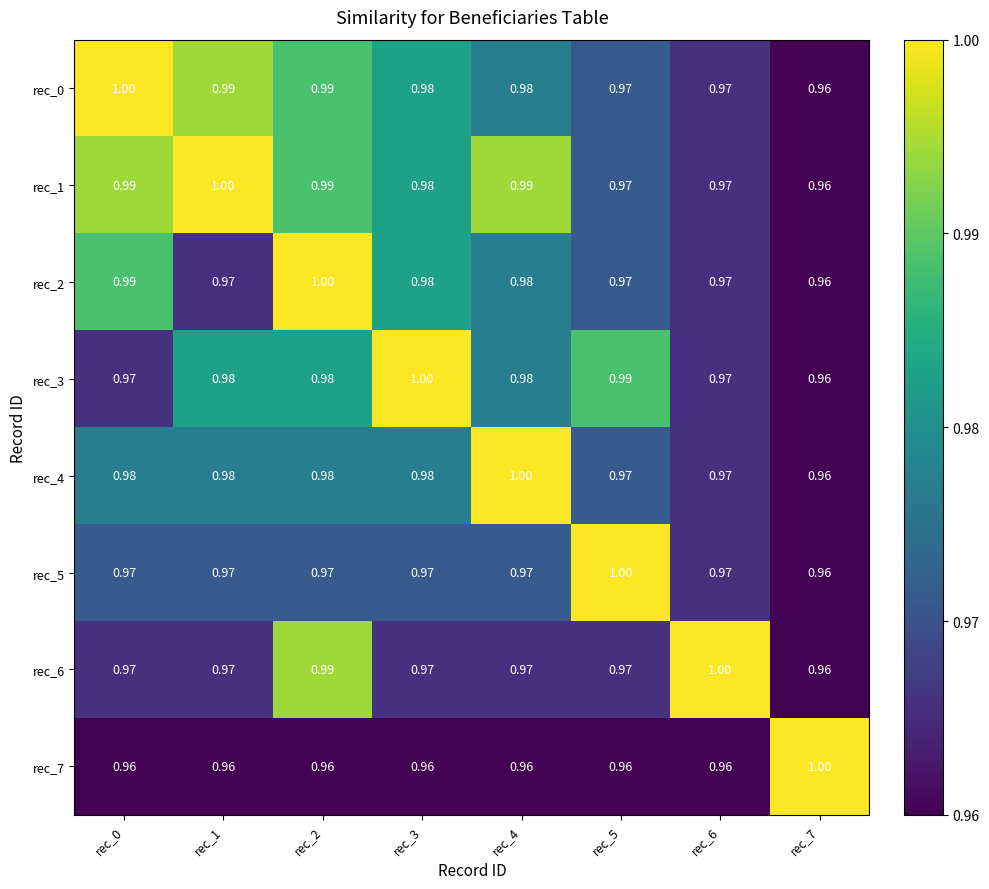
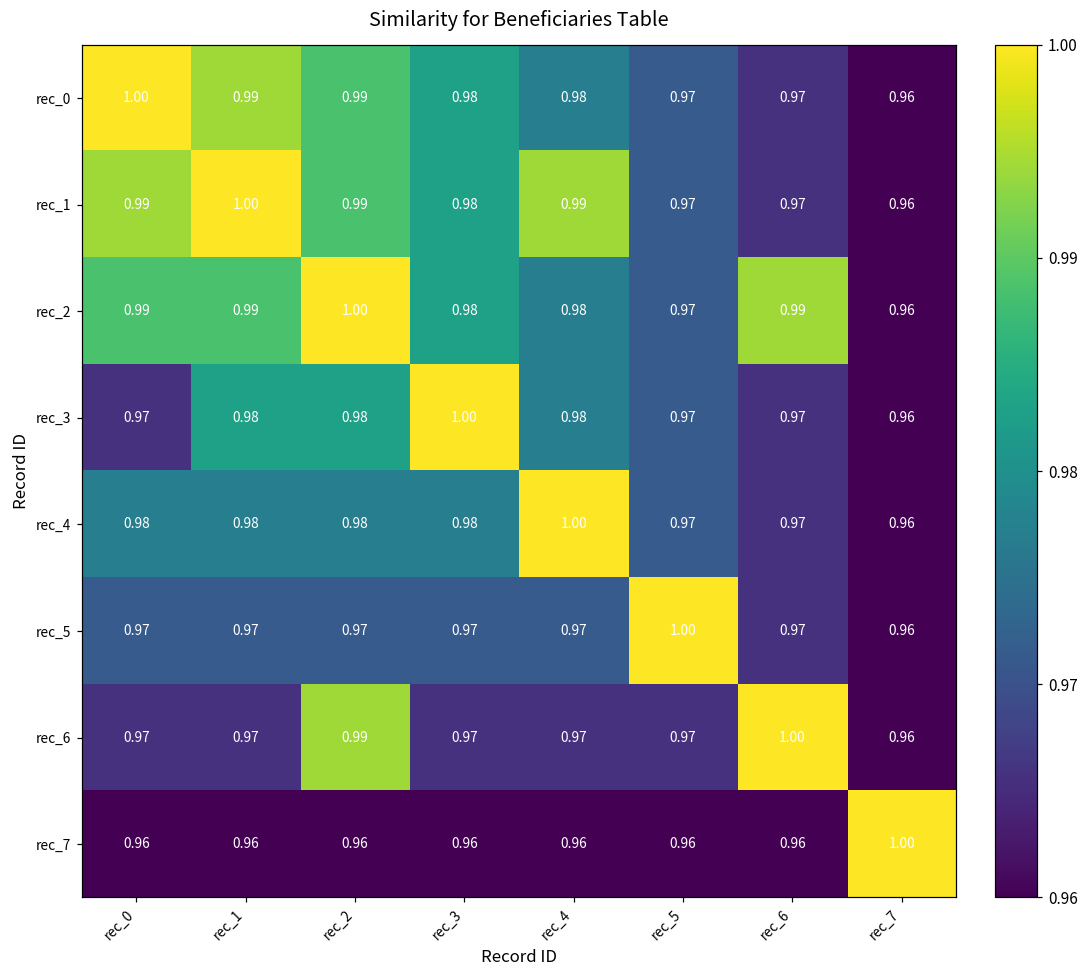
rec_2, rec_1: 0.97 -> 0.99
rec_2, rec_6: 0.97 -> 0.99
rec_3, rec_5: 0.99 -> 0.97
